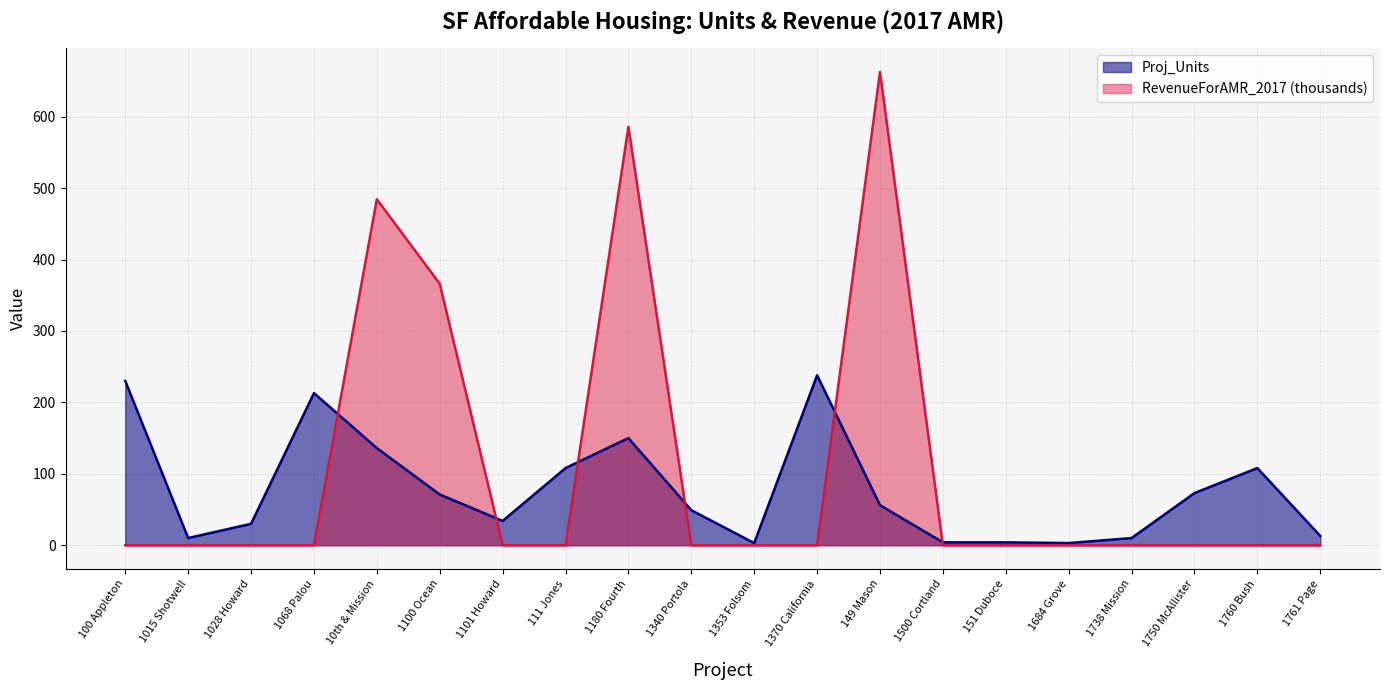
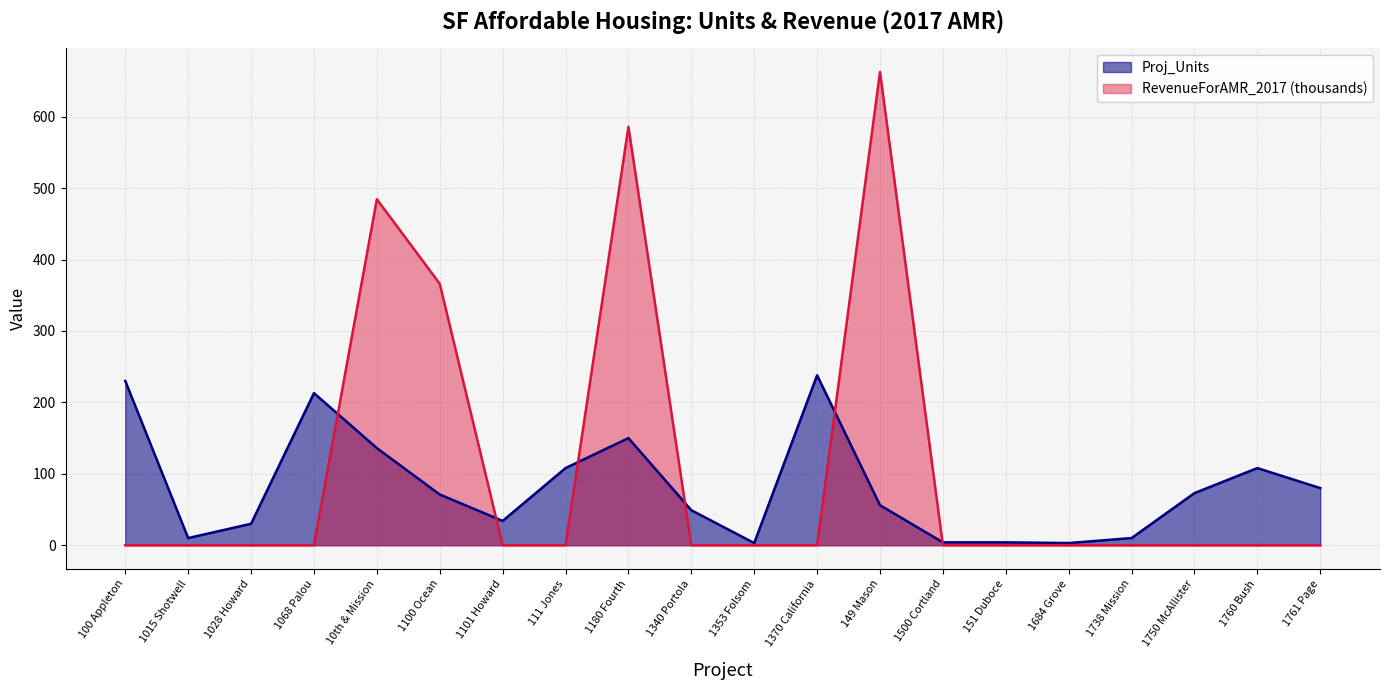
Proj_Units, 1761 Page: 10 -> 80
